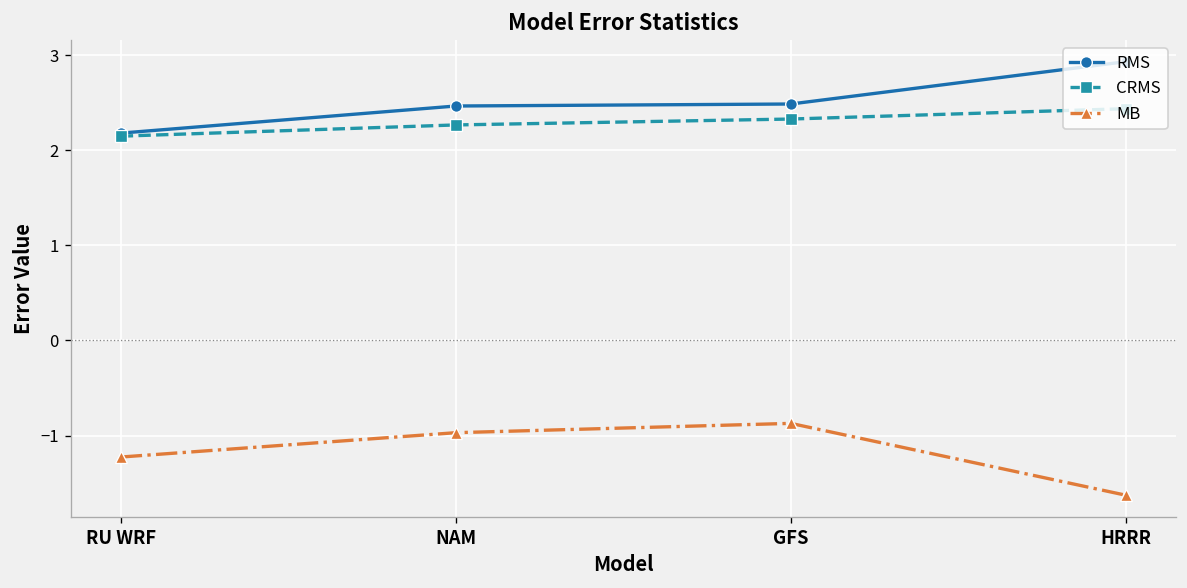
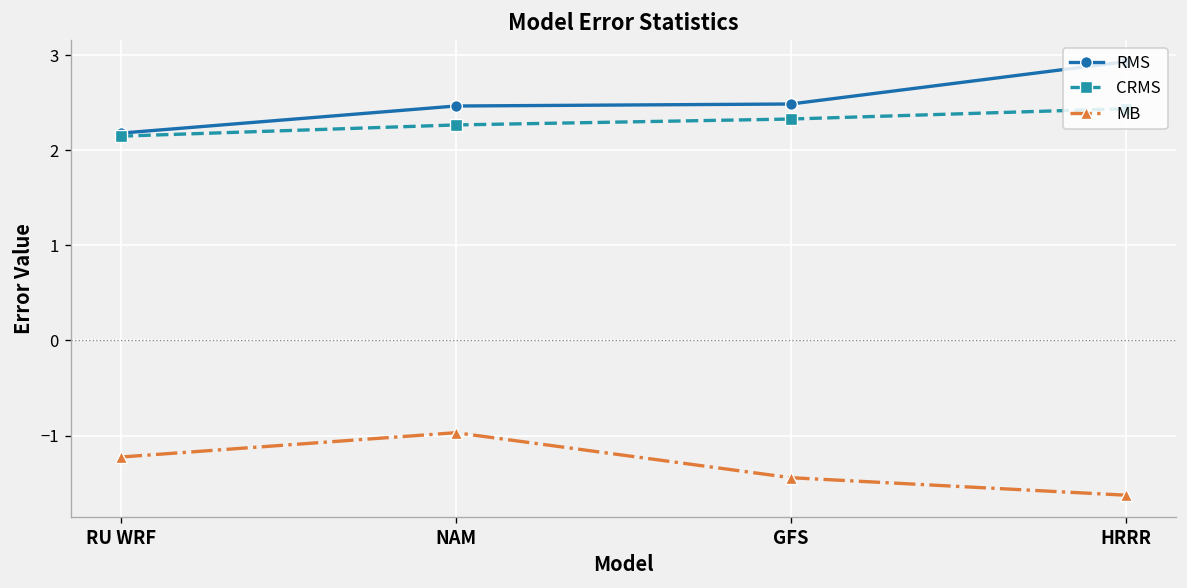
MB, GFS: -0.9 -> -1.4
